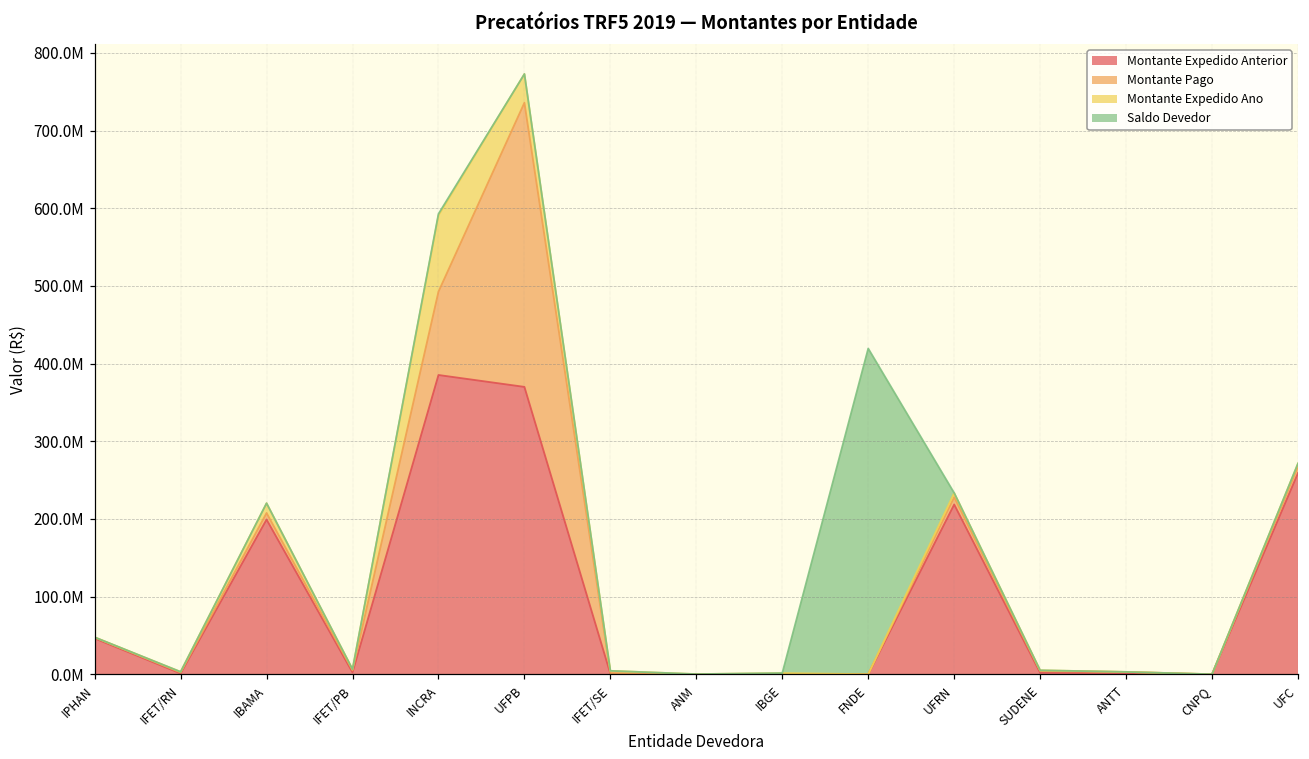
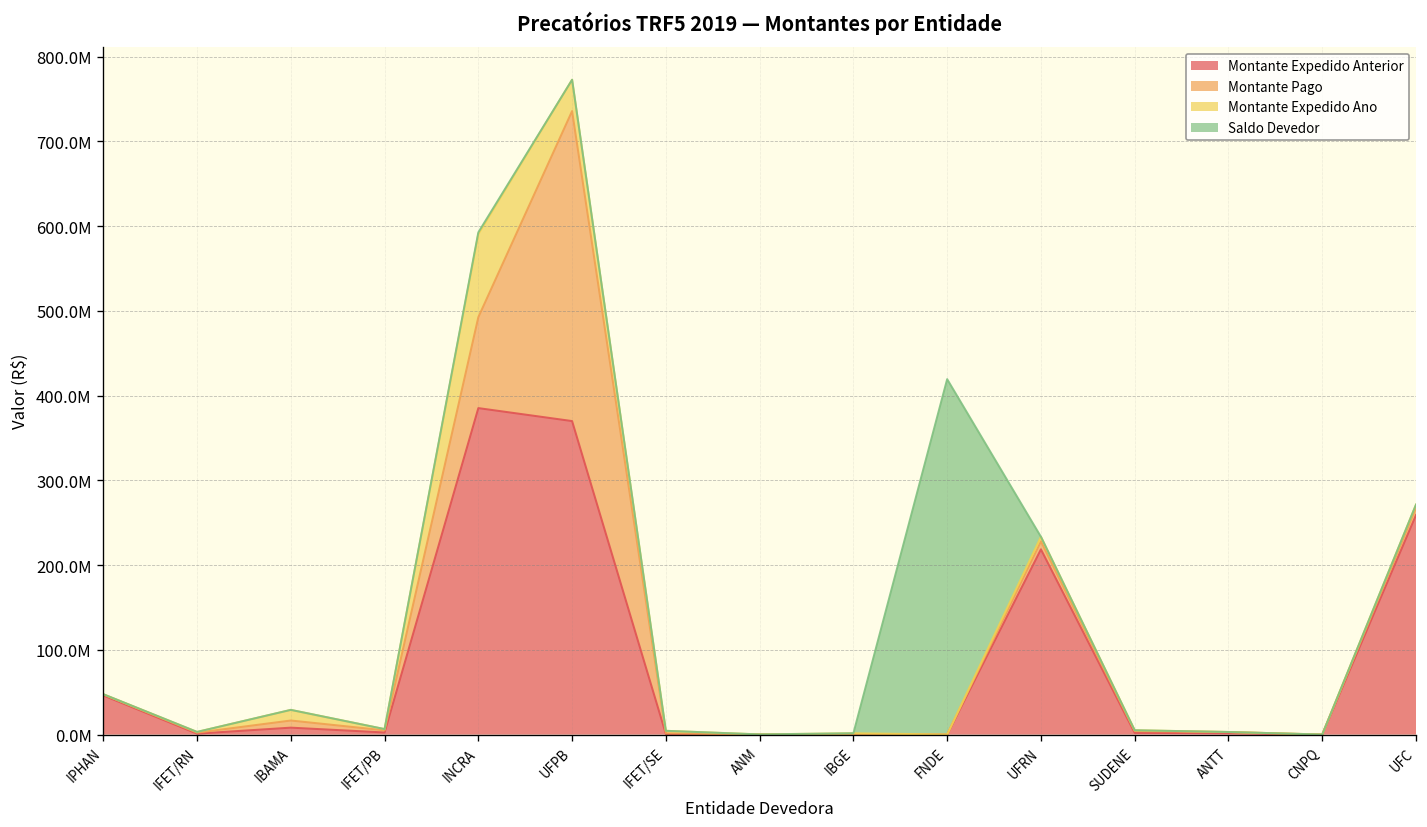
Montante Expedido Anterior, IBAMA: 200000000 -> 10000000
